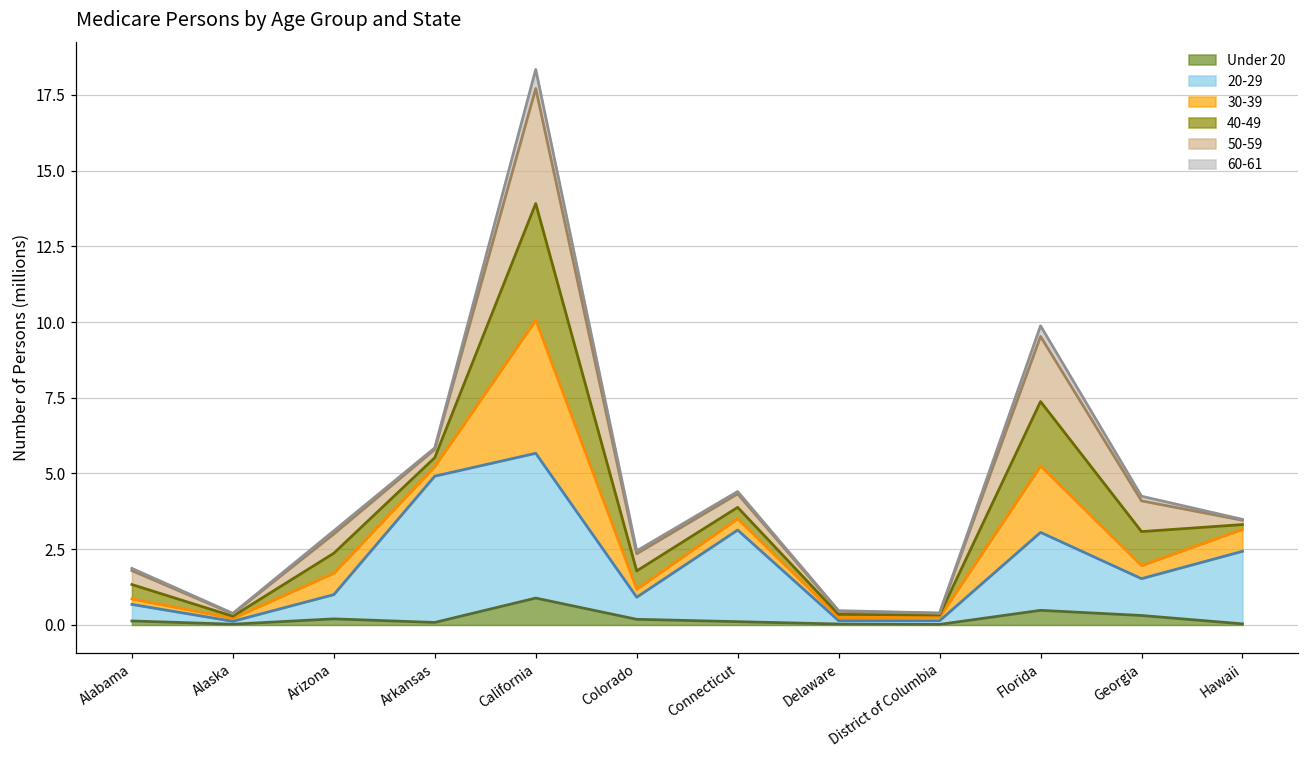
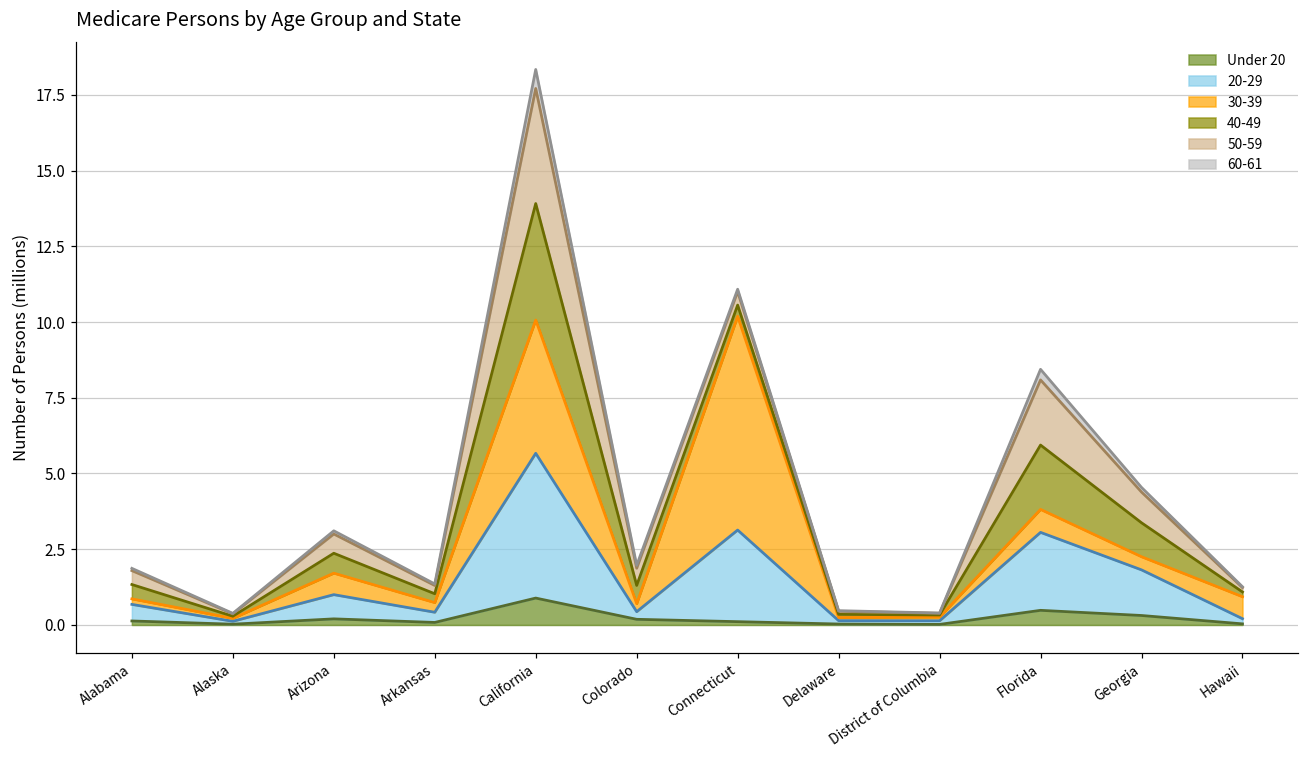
20-29, Arkansas: 4.8 -> 0.3
20-29, Colorado: 0.7 -> 0.3
30-39, Connecticut: 0.4 -> 7.1
30-39, Florida: 2.2 -> 0.8
20-29, Georgia: 1.2 -> 1.5
20-29, Hawaii: 2.4 -> 0.2
